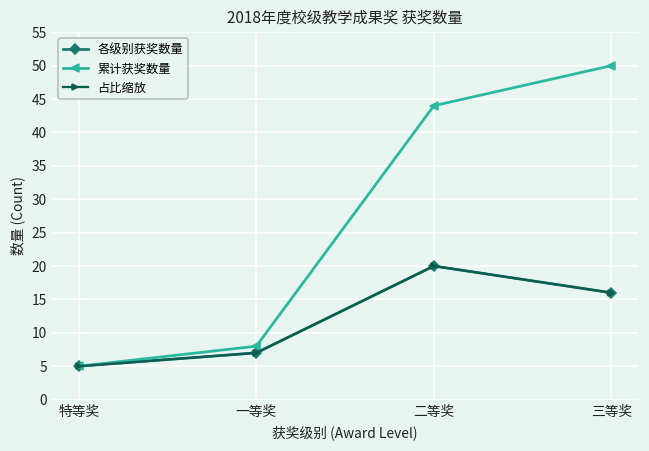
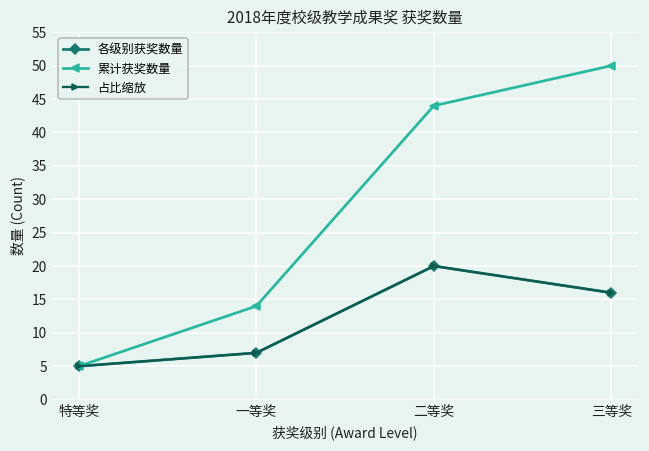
累计获奖数量, 一等奖: 8 -> 14
